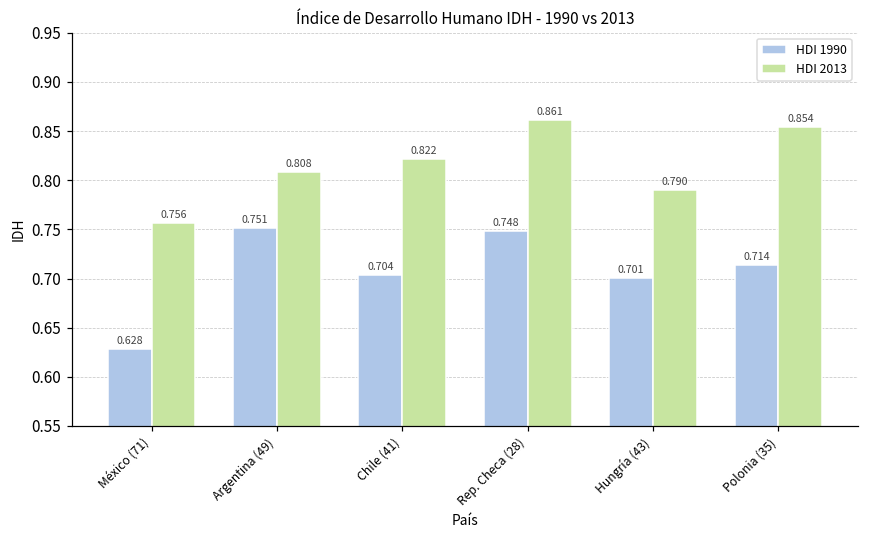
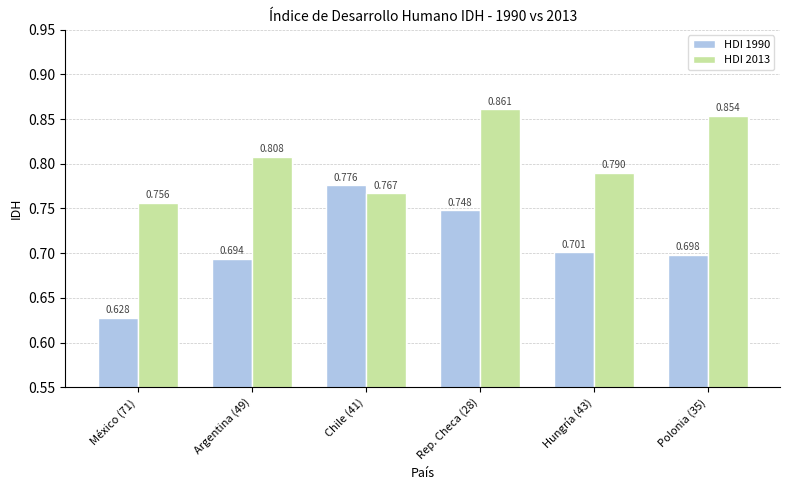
HDI 1990, Argentina (49): 0.751 -> 0.694
HDI 1990, Chile (41): 0.704 -> 0.776
HDI 2013, Chile (41): 0.822 -> 0.767
HDI 1990, Polonia (35): 0.714 -> 0.698
